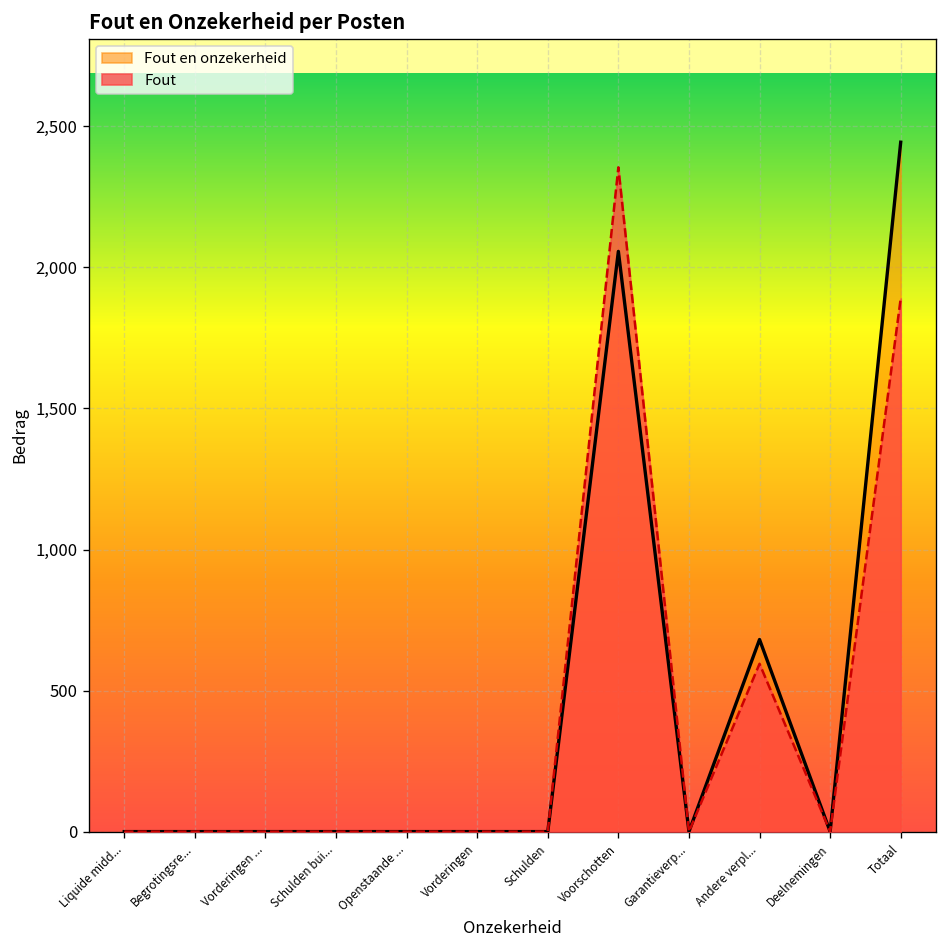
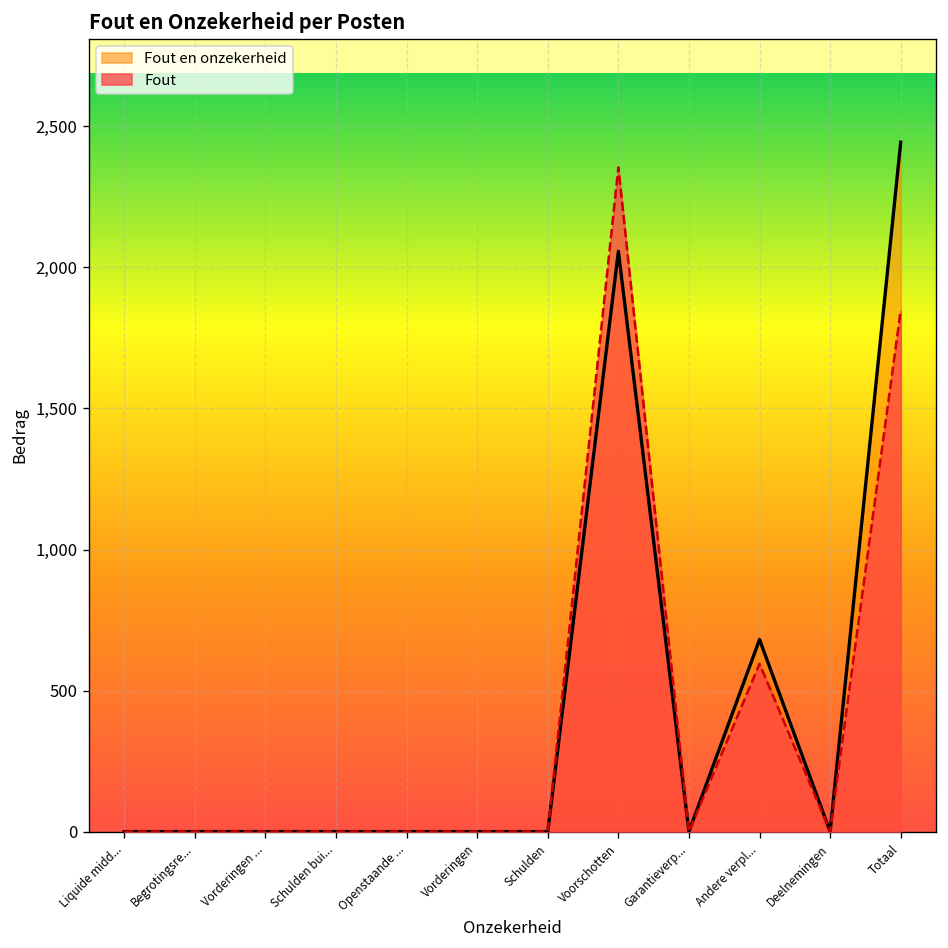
Fout, Totaal: 1,890 -> 1,850
